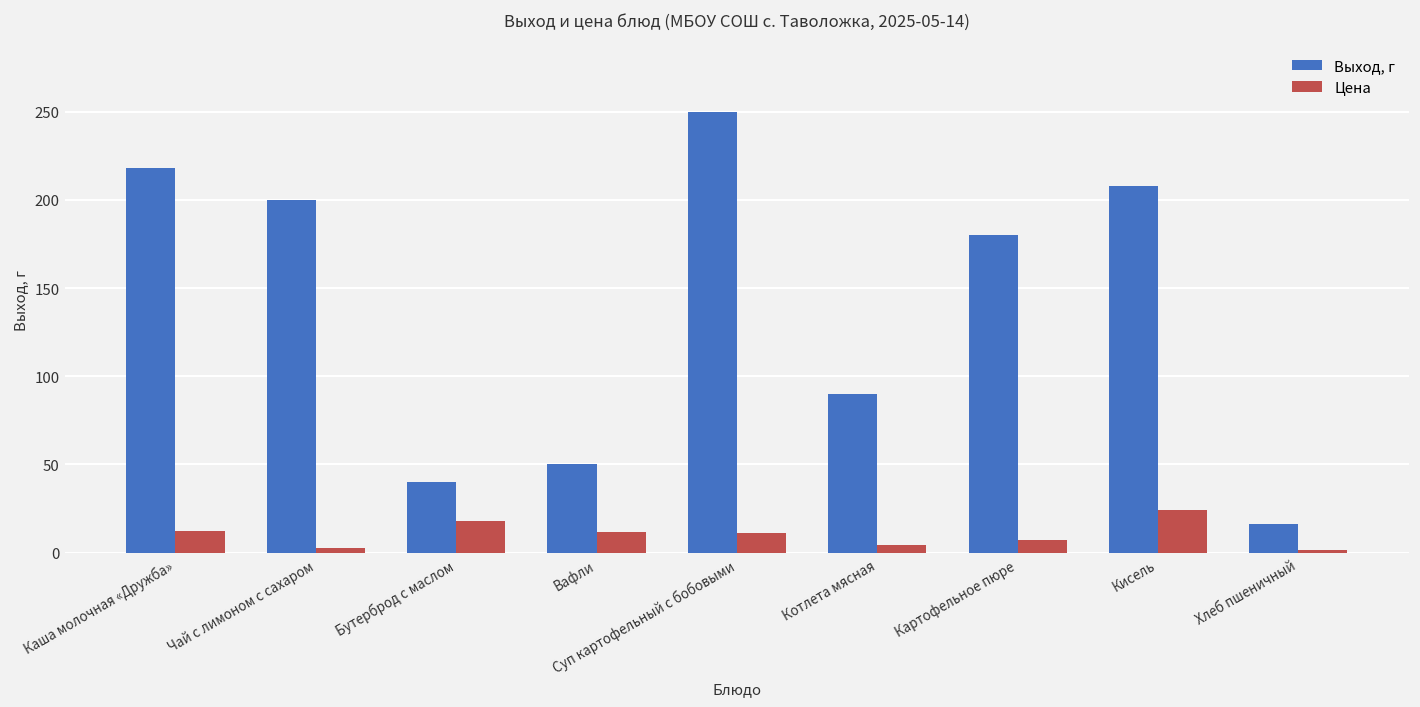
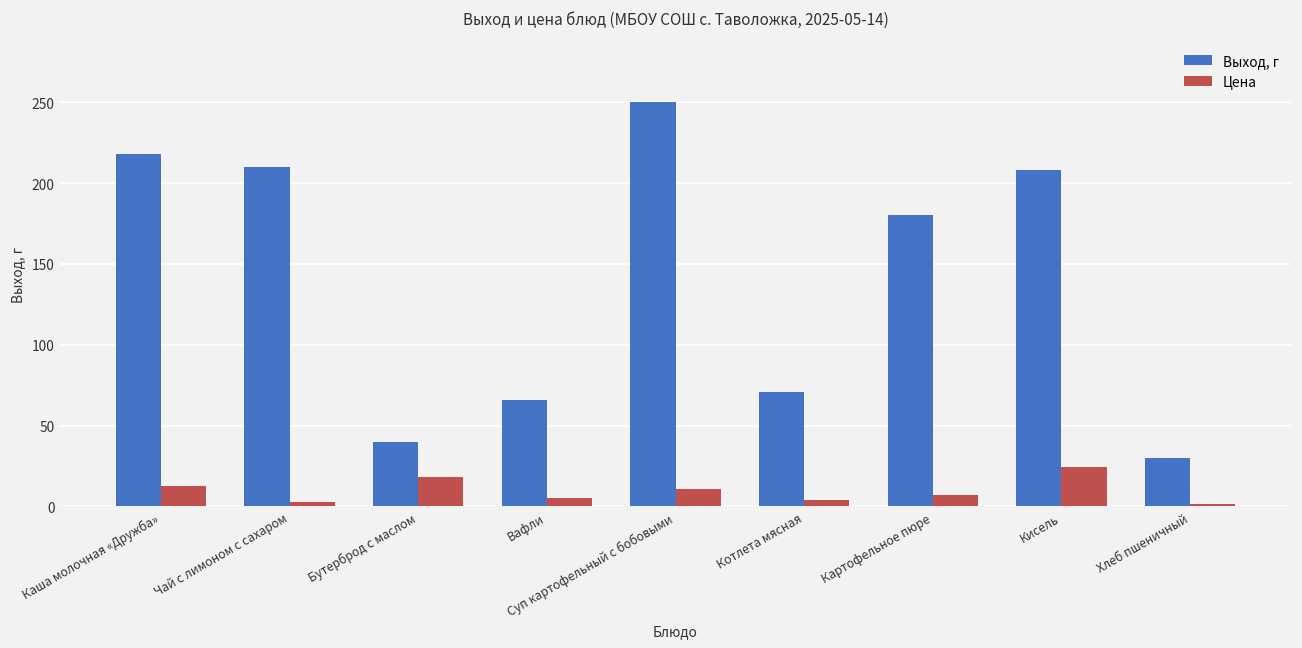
Выход, г, Чай с лимоном с сахаром: 200 -> 210
Выход, г, Вафли: 50 -> 66
Цена, Вафли: 11 -> 5
Выход, г, Котлета мясная: 90 -> 71
Выход, г, Хлеб пшеничный: 16 -> 30
